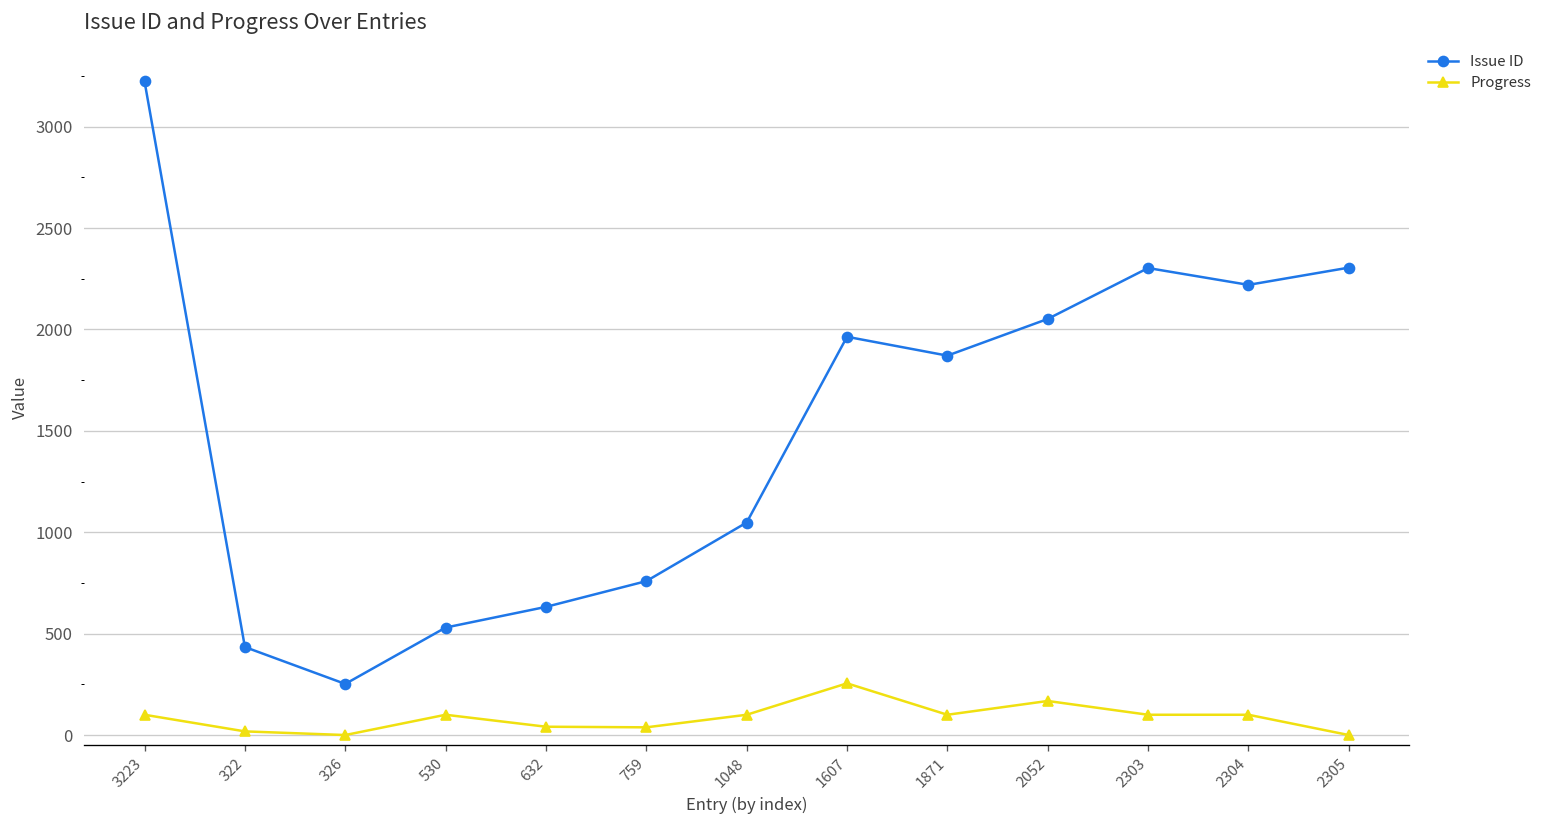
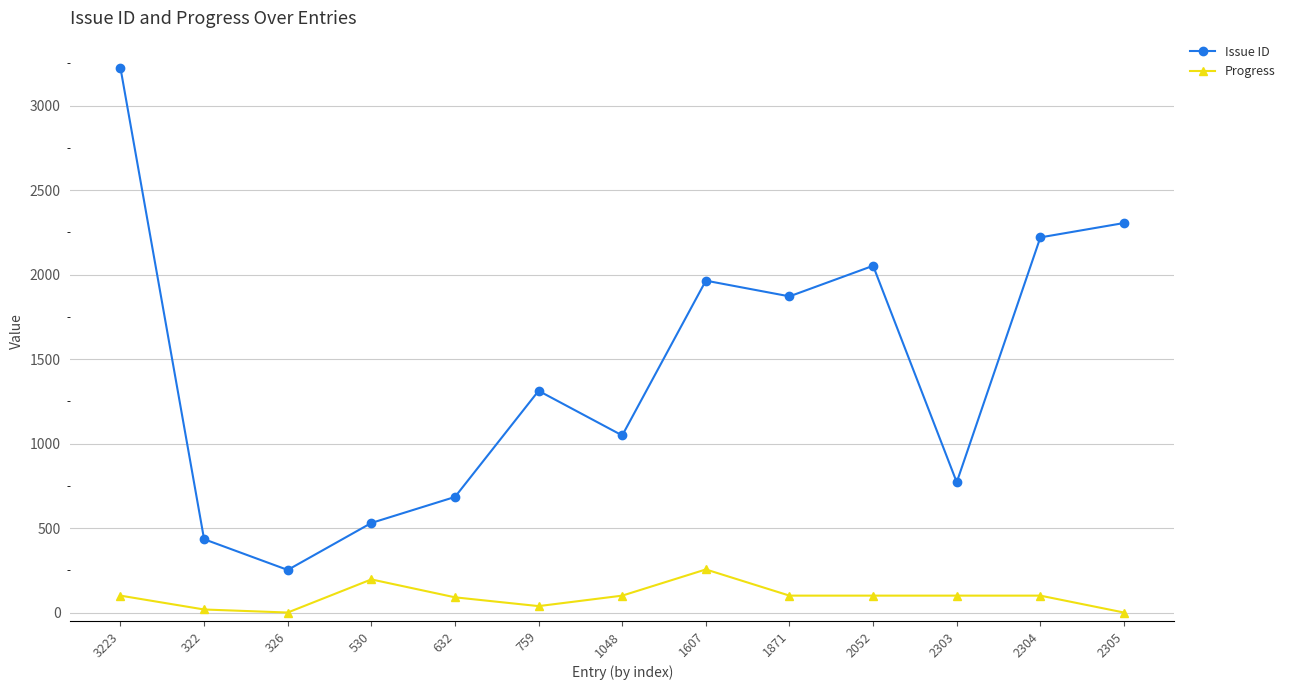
Progress, 530: 100 -> 200
Issue ID, 632: 630 -> 680
Progress, 632: 40 -> 90
Issue ID, 759: 760 -> 1310
Progress, 2052: 170 -> 100
Issue ID, 2303: 2300 -> 770
